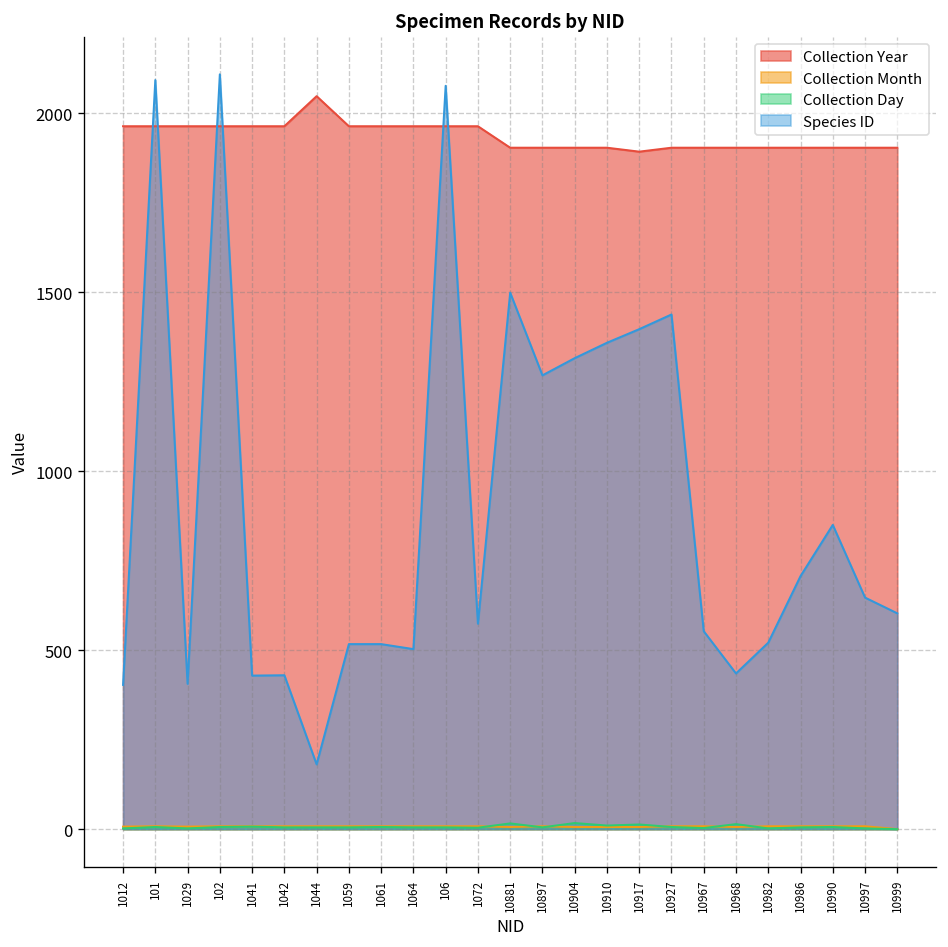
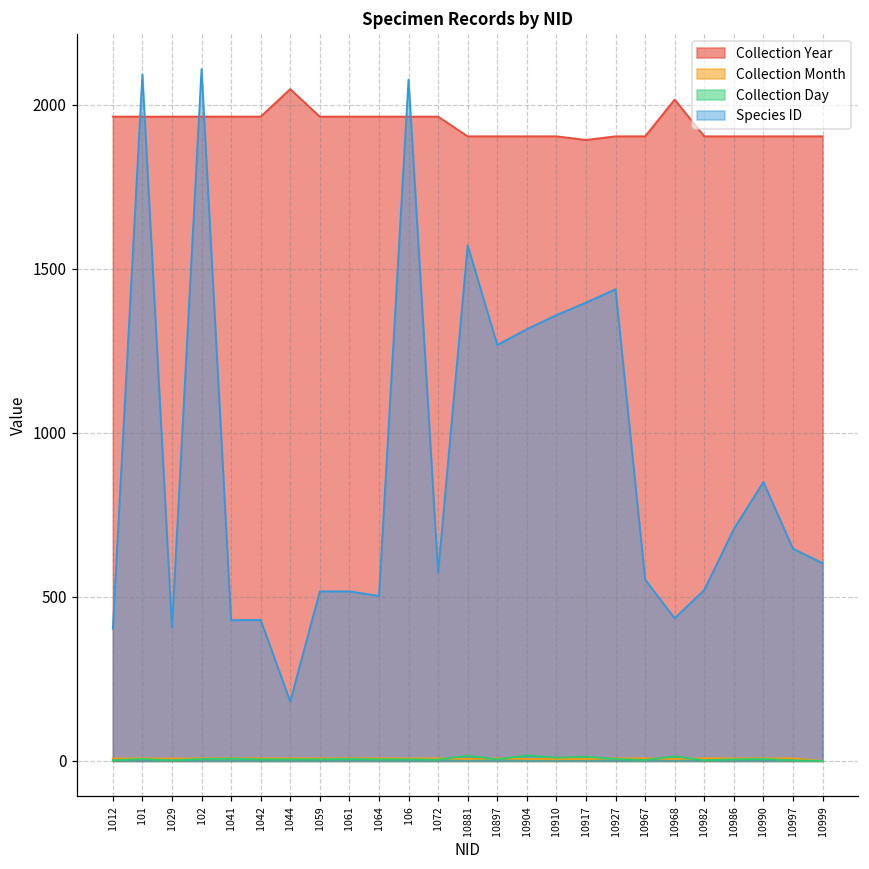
Species ID, 10881: 1500 -> 1570
Collection Year, 10968: 1900 -> 2020
